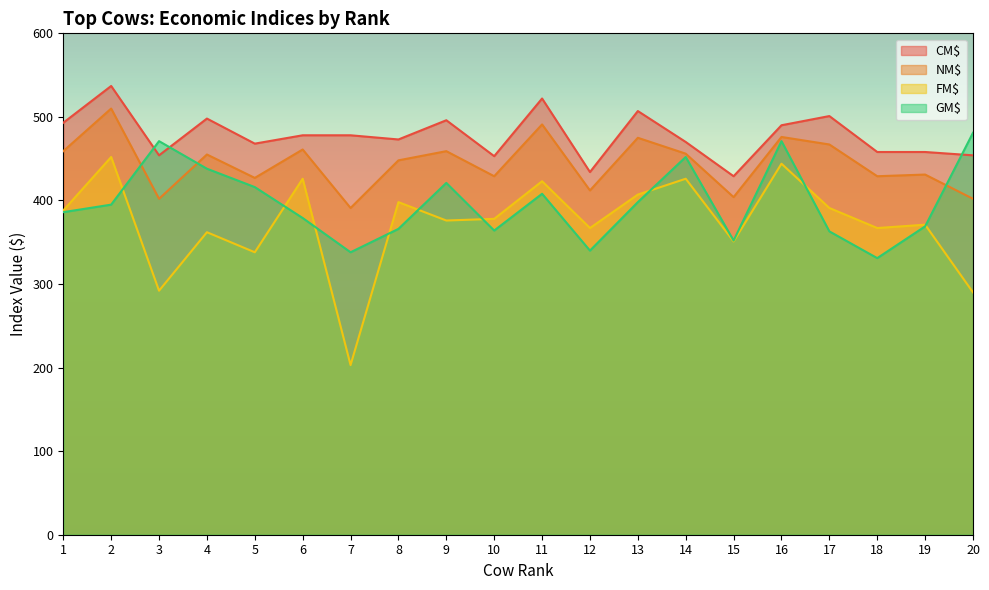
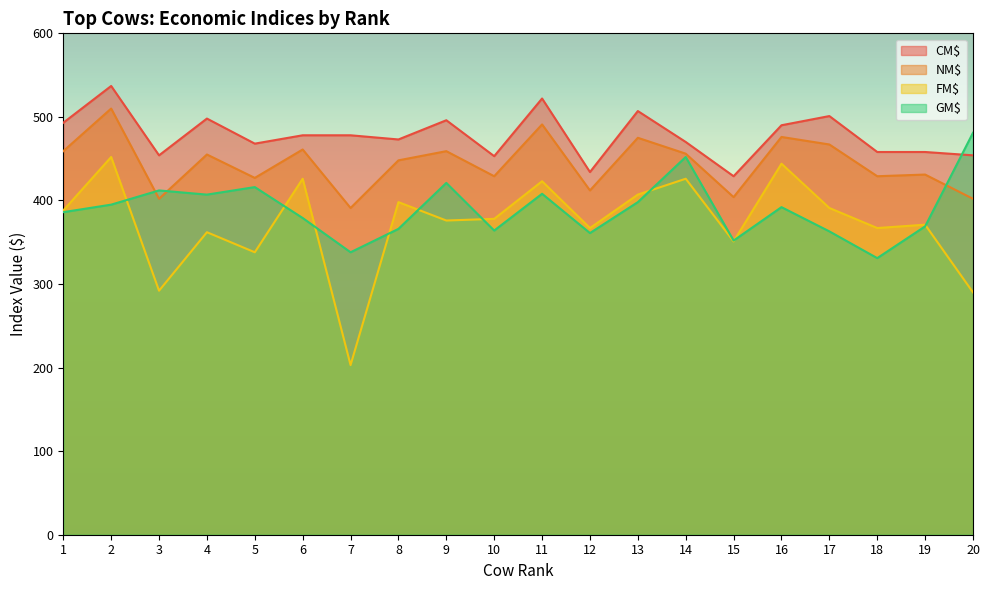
GM$, 3: 470 -> 410
GM$, 4: 440 -> 410
GM$, 12: 340 -> 360
GM$, 16: 470 -> 390
